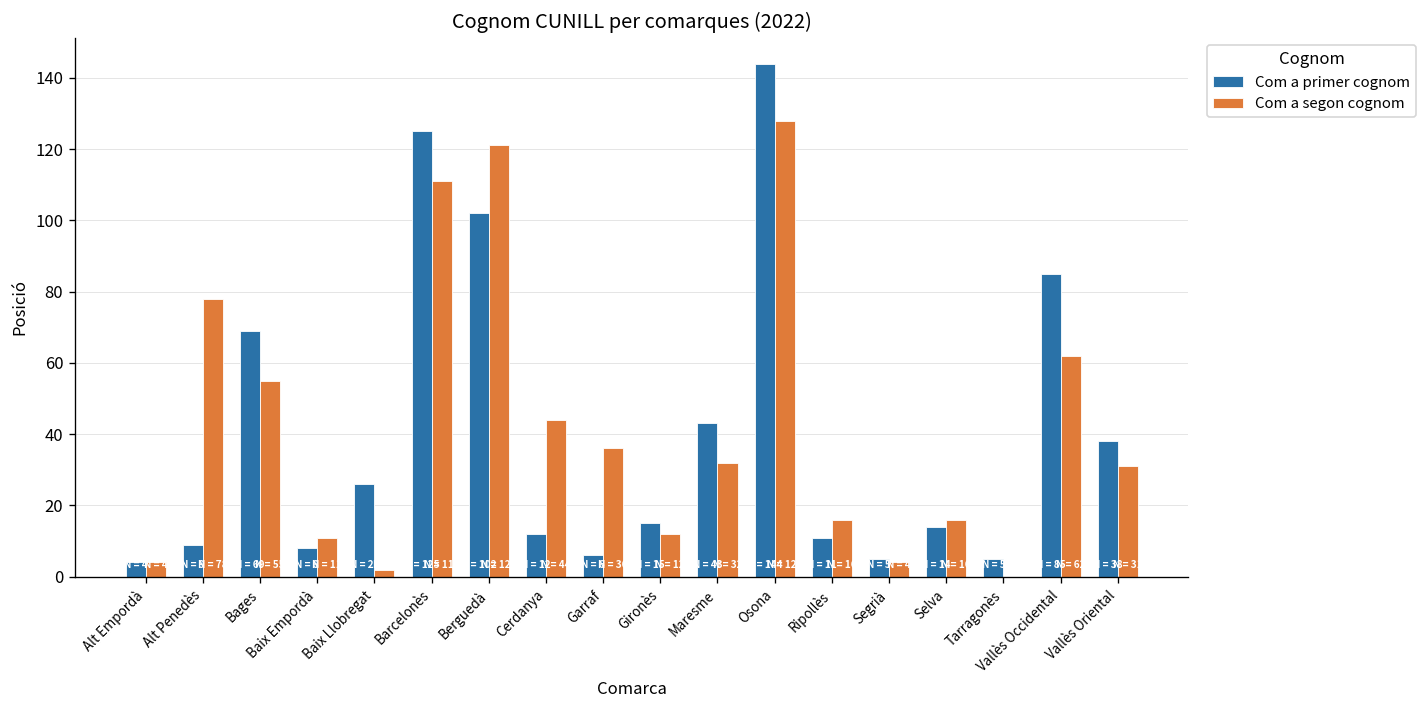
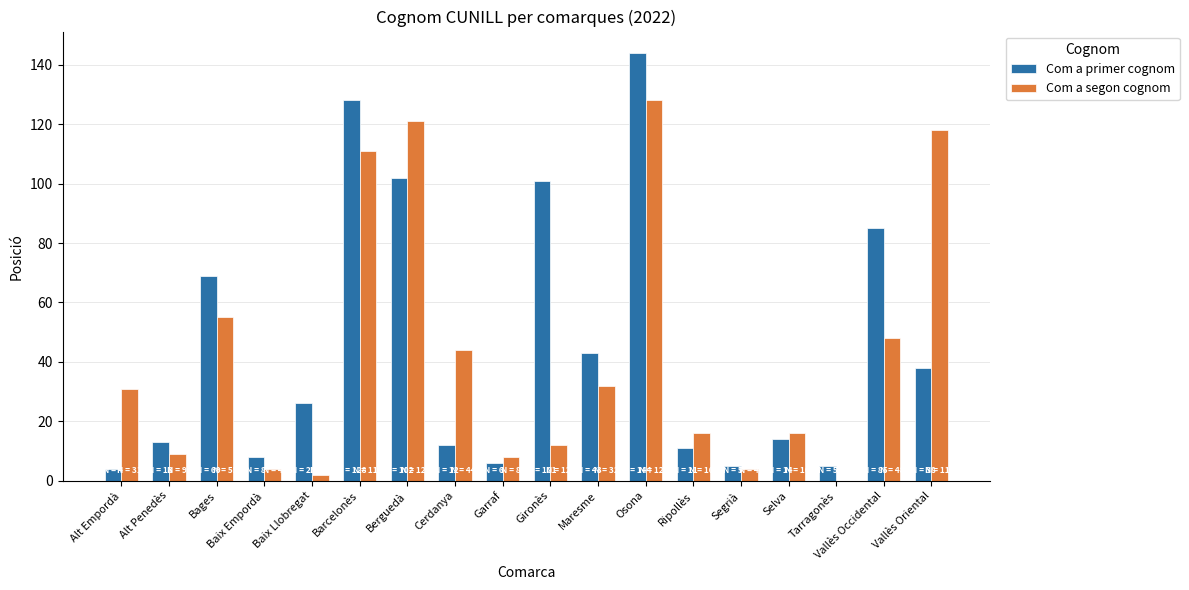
Com a segon cognom, Alt Empordà: 4 -> 31
Com a primer cognom, Alt Penedès: 9 -> 13
Com a segon cognom, Alt Penedès: 78 -> 9
Com a segon cognom, Baix Empordà: 11 -> 4
Com a primer cognom, Barcelonès: 125 -> 128
Com a segon cognom, Garraf: 36 -> 8
Com a primer cognom, Gironès: 15 -> 101
Com a segon cognom, Vallès Occidental: 62 -> 48
Com a segon cognom, Vallès Oriental: 31 -> 118
